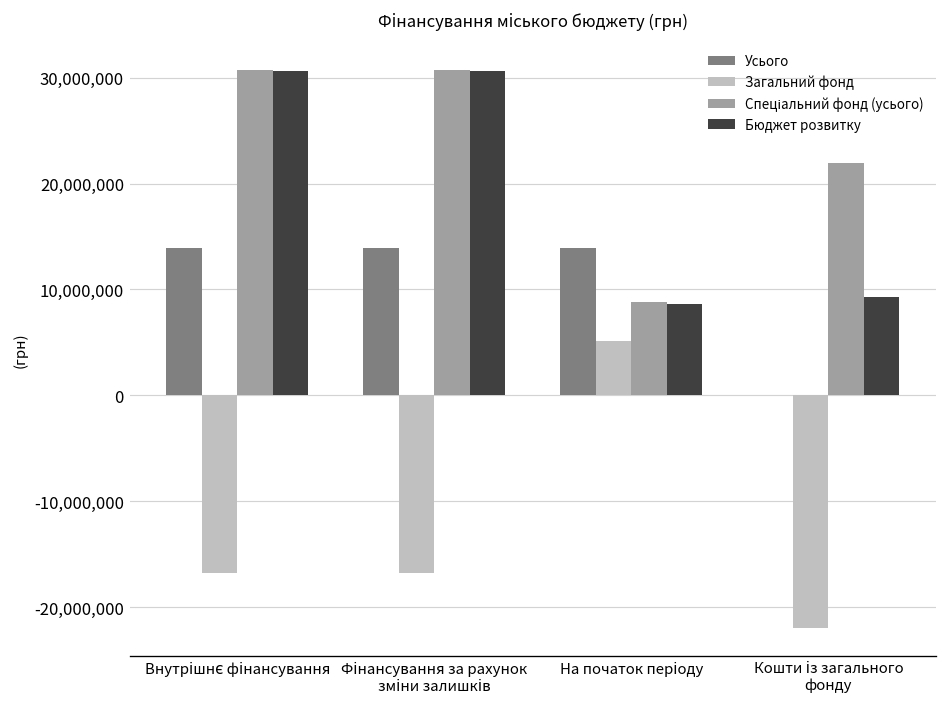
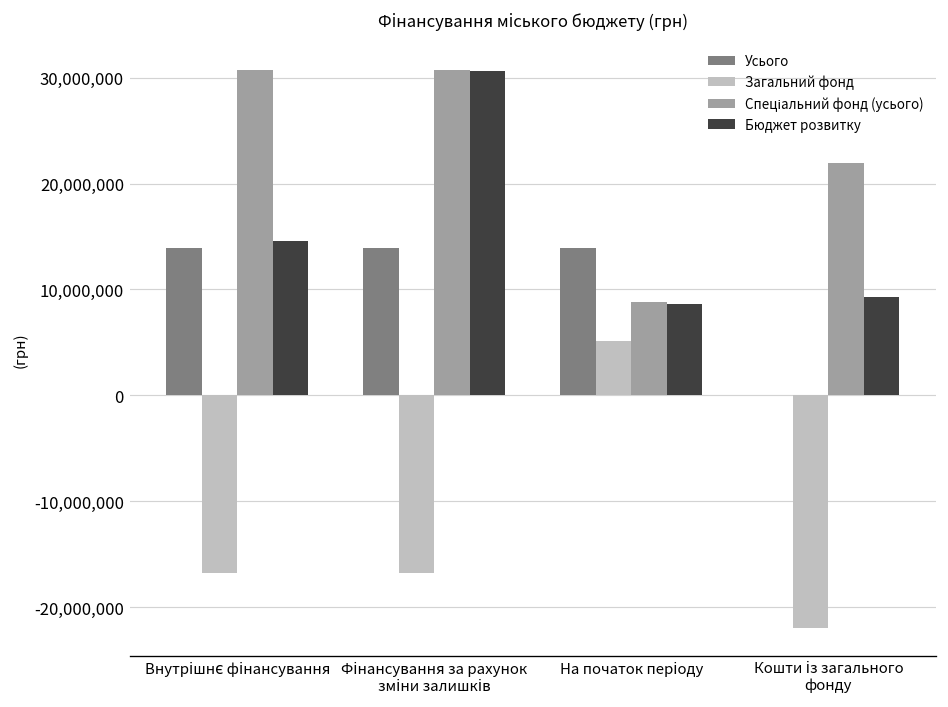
Бюджет розвитку, Внутрішнє фінансування: 31,000,000 -> 15,000,000
